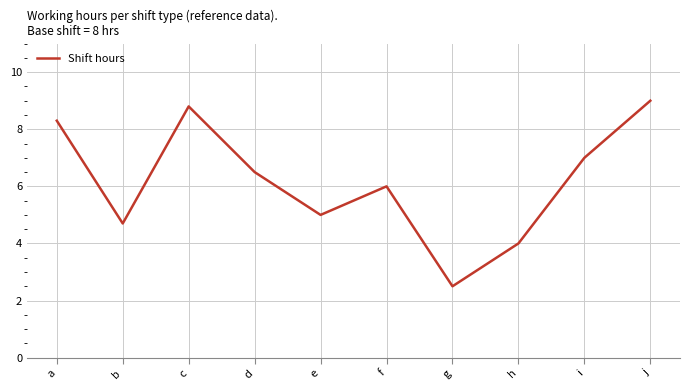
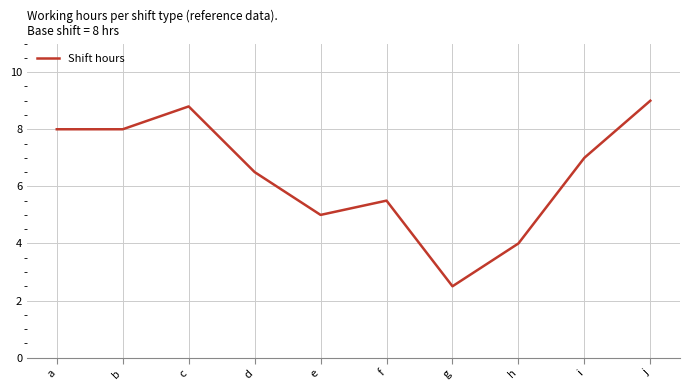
a: 8.3 -> 8.0
b: 4.7 -> 8.0
f: 6.0 -> 5.5
